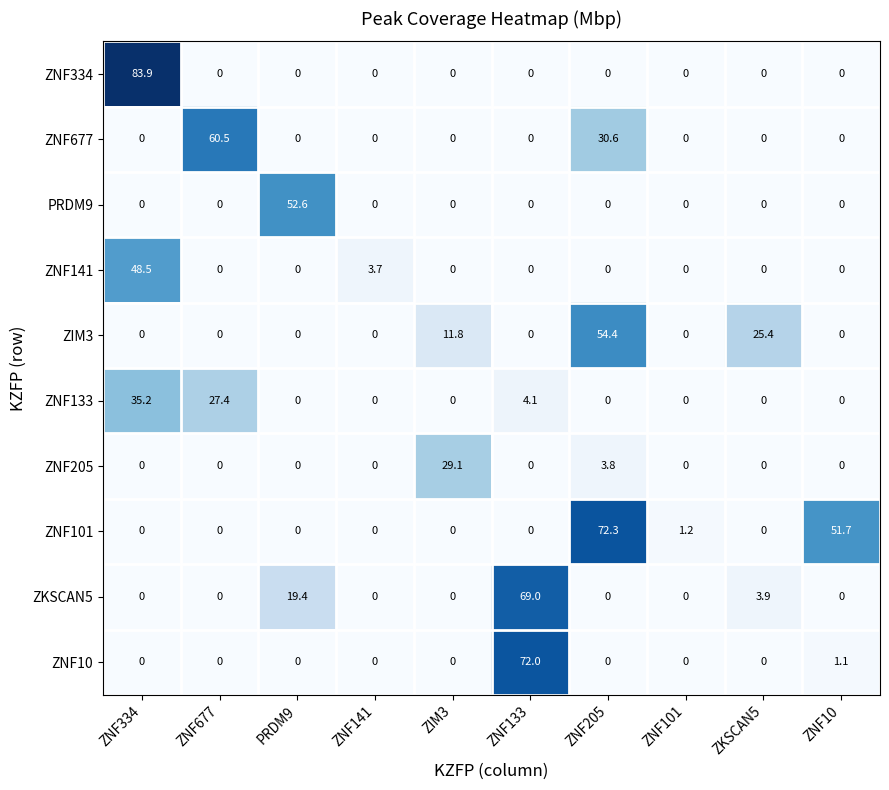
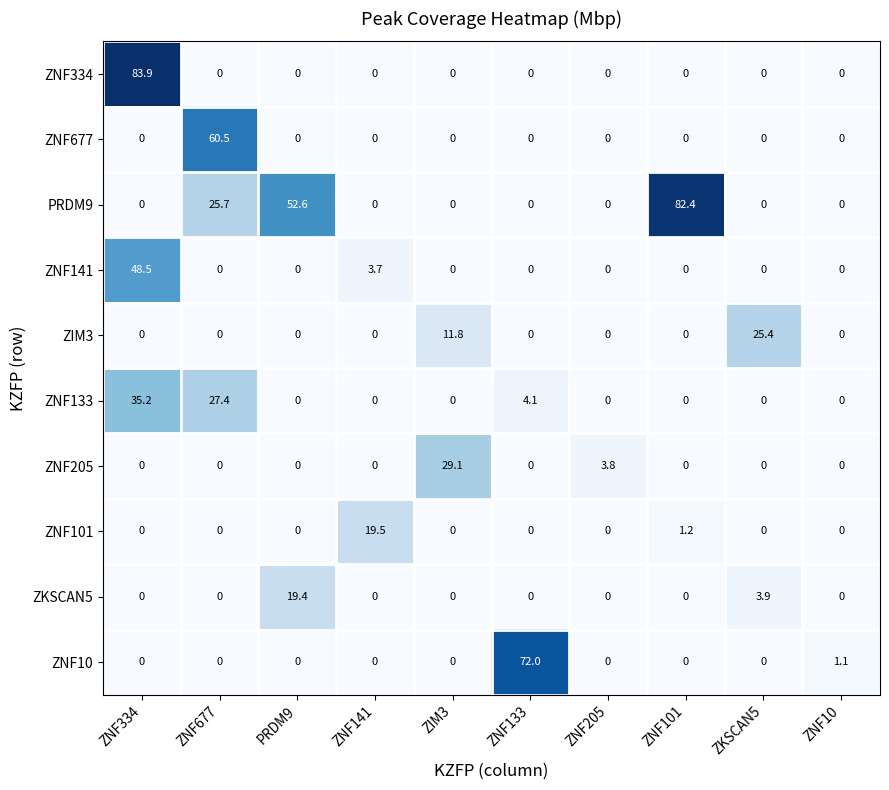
ZNF677, ZNF205: 30.6 -> 0
PRDM9, ZNF677: 0 -> 25.7
PRDM9, ZNF101: 0 -> 82.4
ZIM3, ZNF205: 54.4 -> 0
ZNF101, ZNF141: 0 -> 19.5
ZNF101, ZNF205: 72.3 -> 0
ZNF101, ZNF10: 51.7 -> 0
ZKSCAN5, ZNF133: 69.0 -> 0
